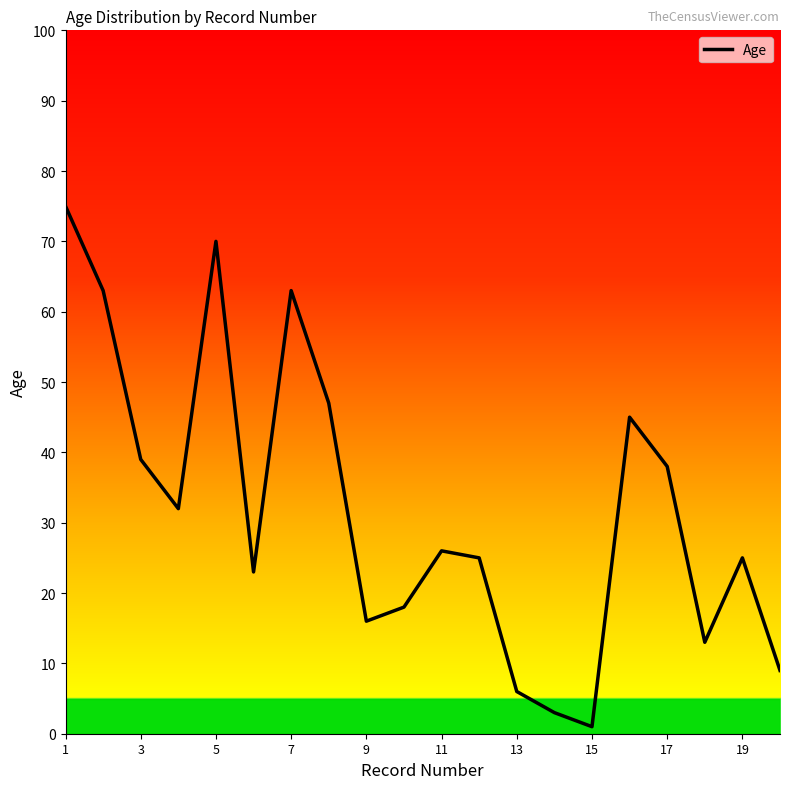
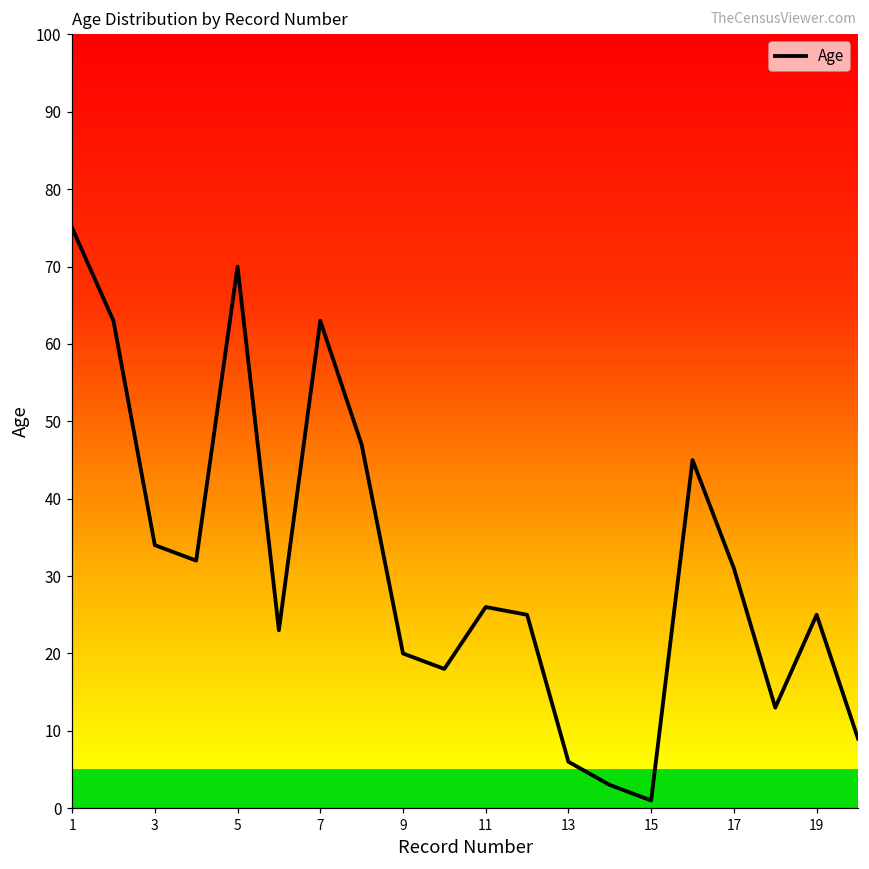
3: 39 -> 34
9: 16 -> 20
17: 38 -> 31
